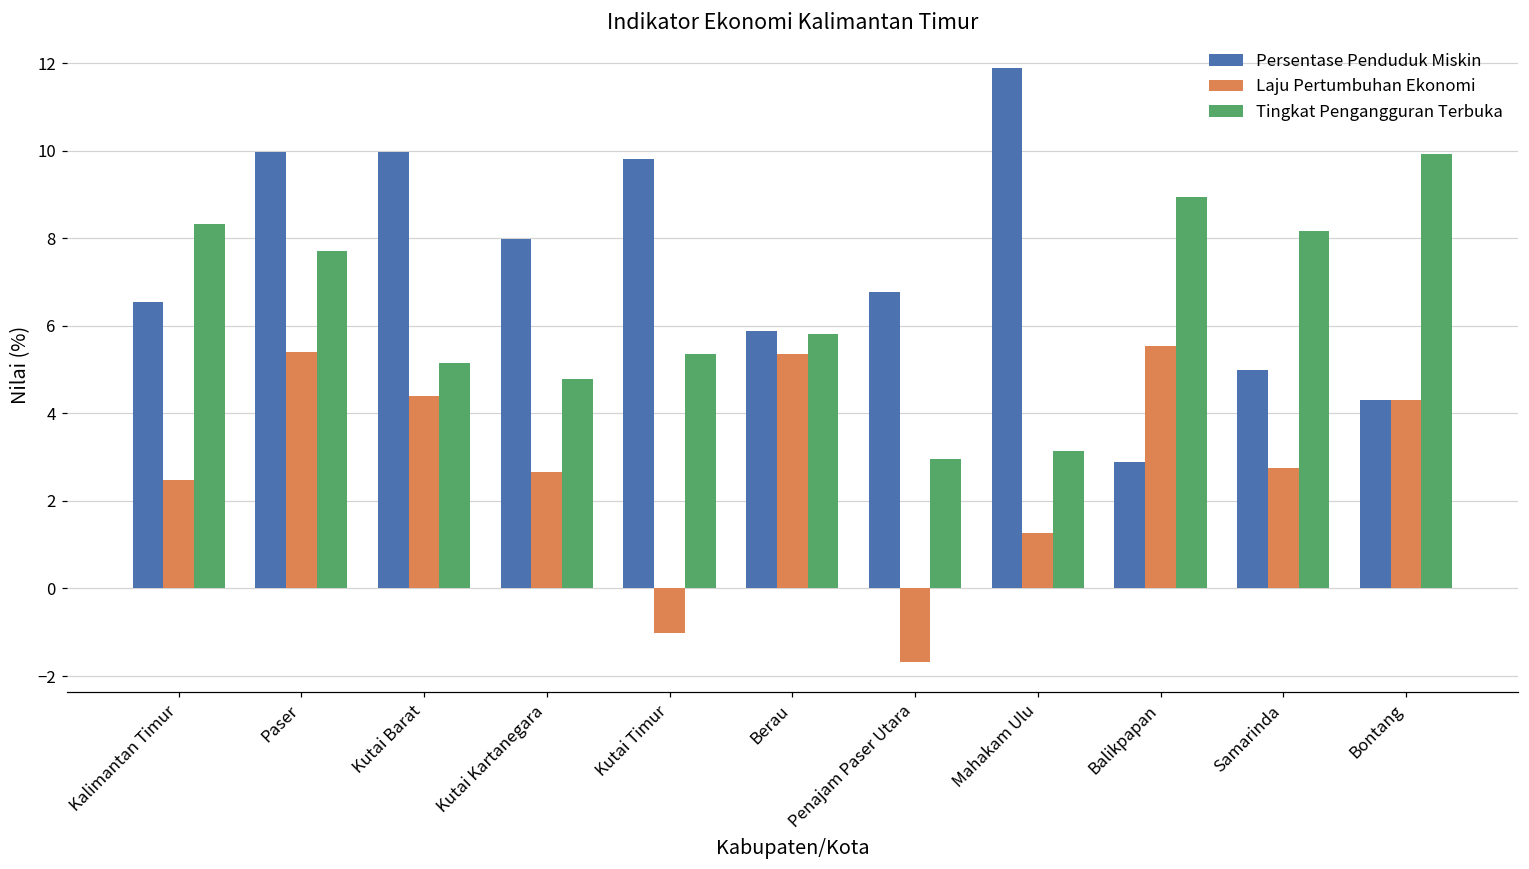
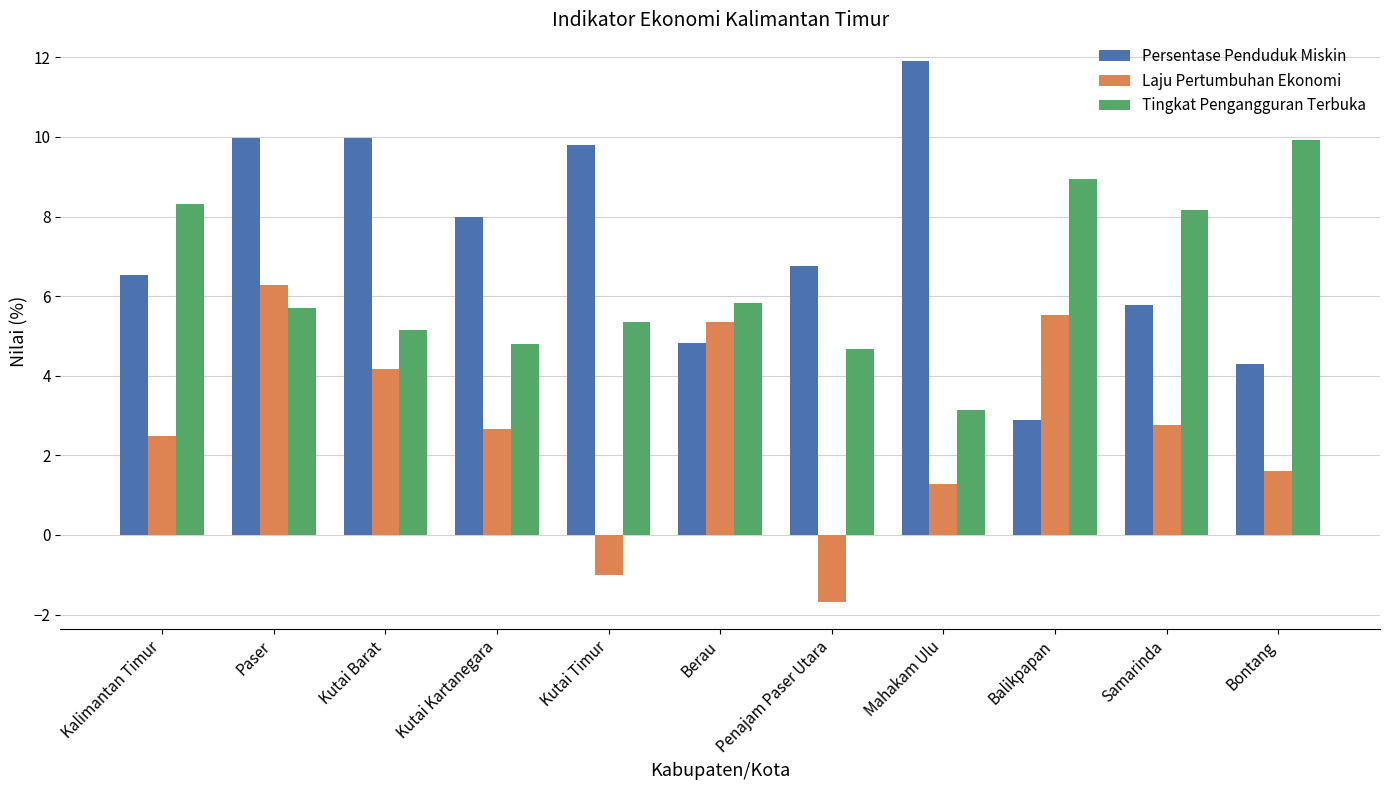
Laju Pertumbuhan Ekonomi, Paser: 5.4 -> 6.3
Tingkat Pengangguran Terbuka, Paser: 7.7 -> 5.7
Laju Pertumbuhan Ekonomi, Kutai Barat: 4.4 -> 4.2
Persentase Penduduk Miskin, Berau: 5.9 -> 4.8
Tingkat Pengangguran Terbuka, Penajam Paser Utara: 3.0 -> 4.7
Persentase Penduduk Miskin, Samarinda: 5.0 -> 5.8
Laju Pertumbuhan Ekonomi, Bontang: 4.3 -> 1.6
